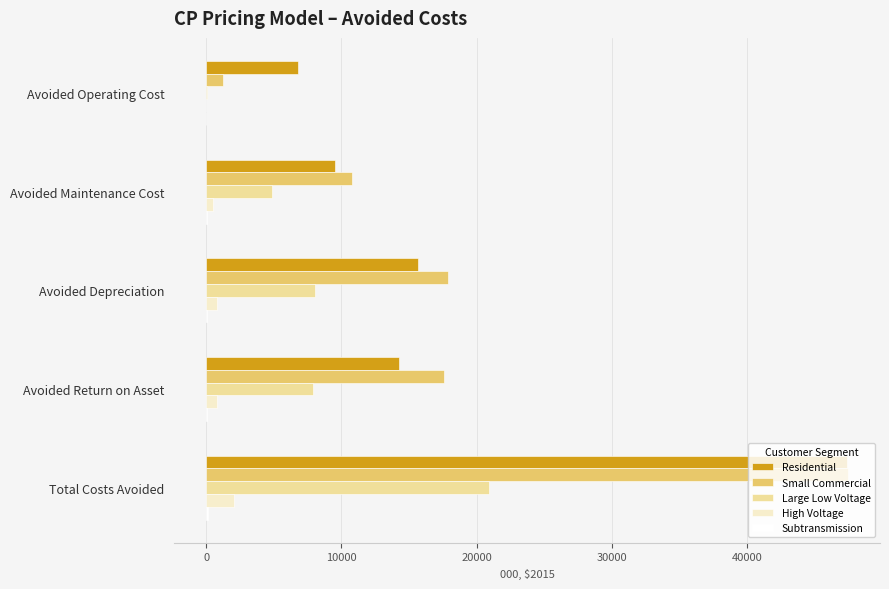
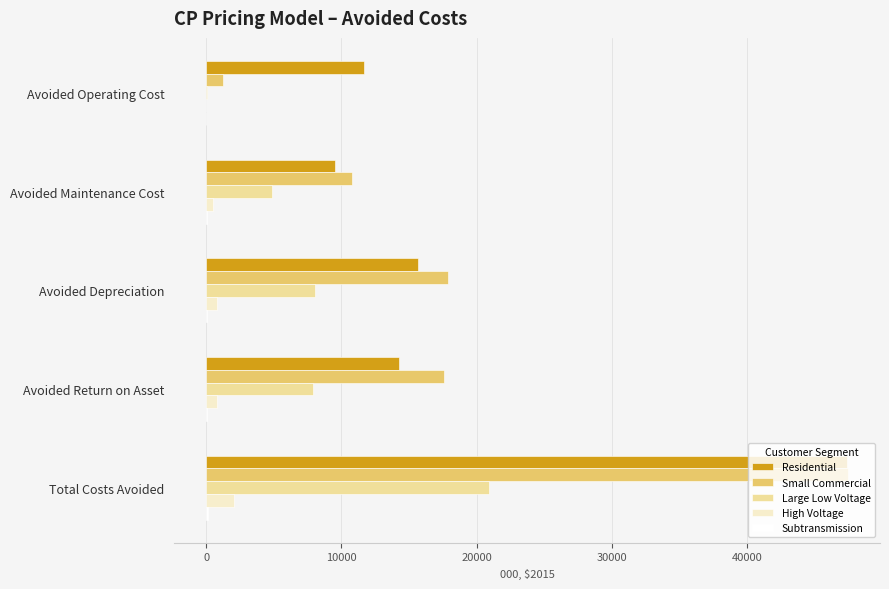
Residential, Avoided Operating Cost: 6800 -> 11600
